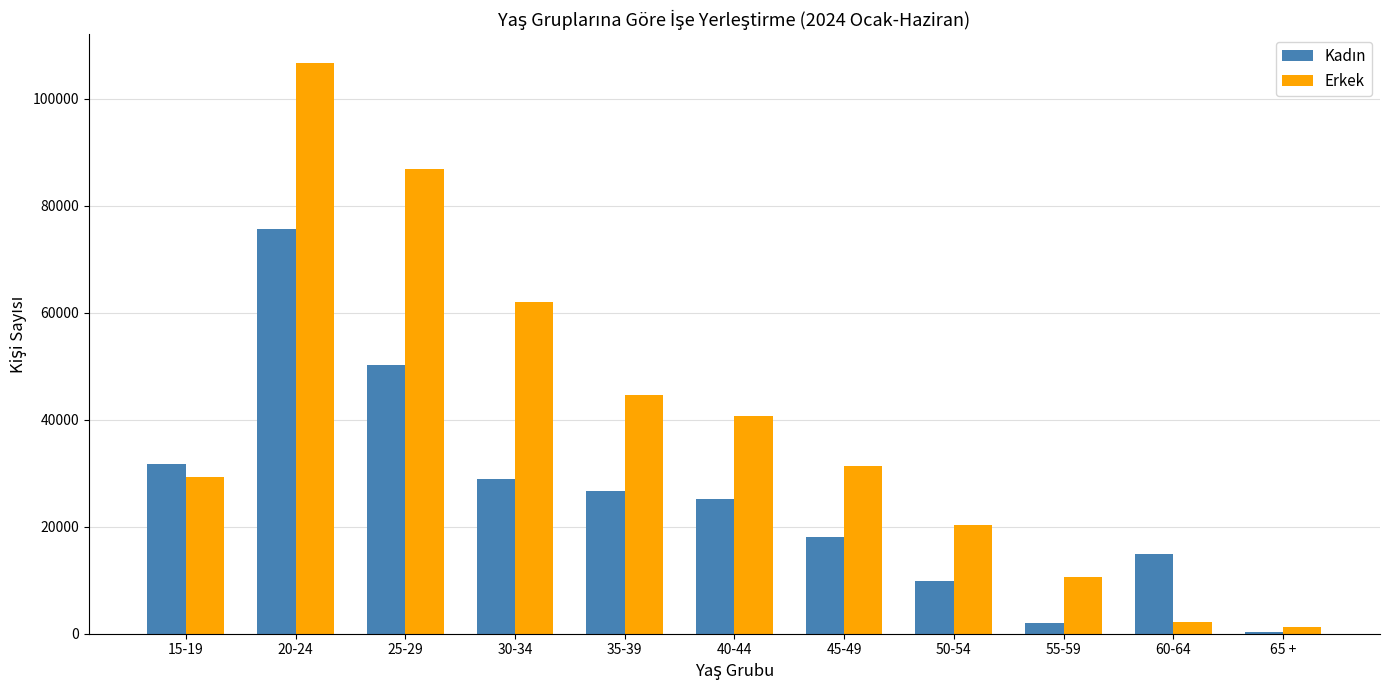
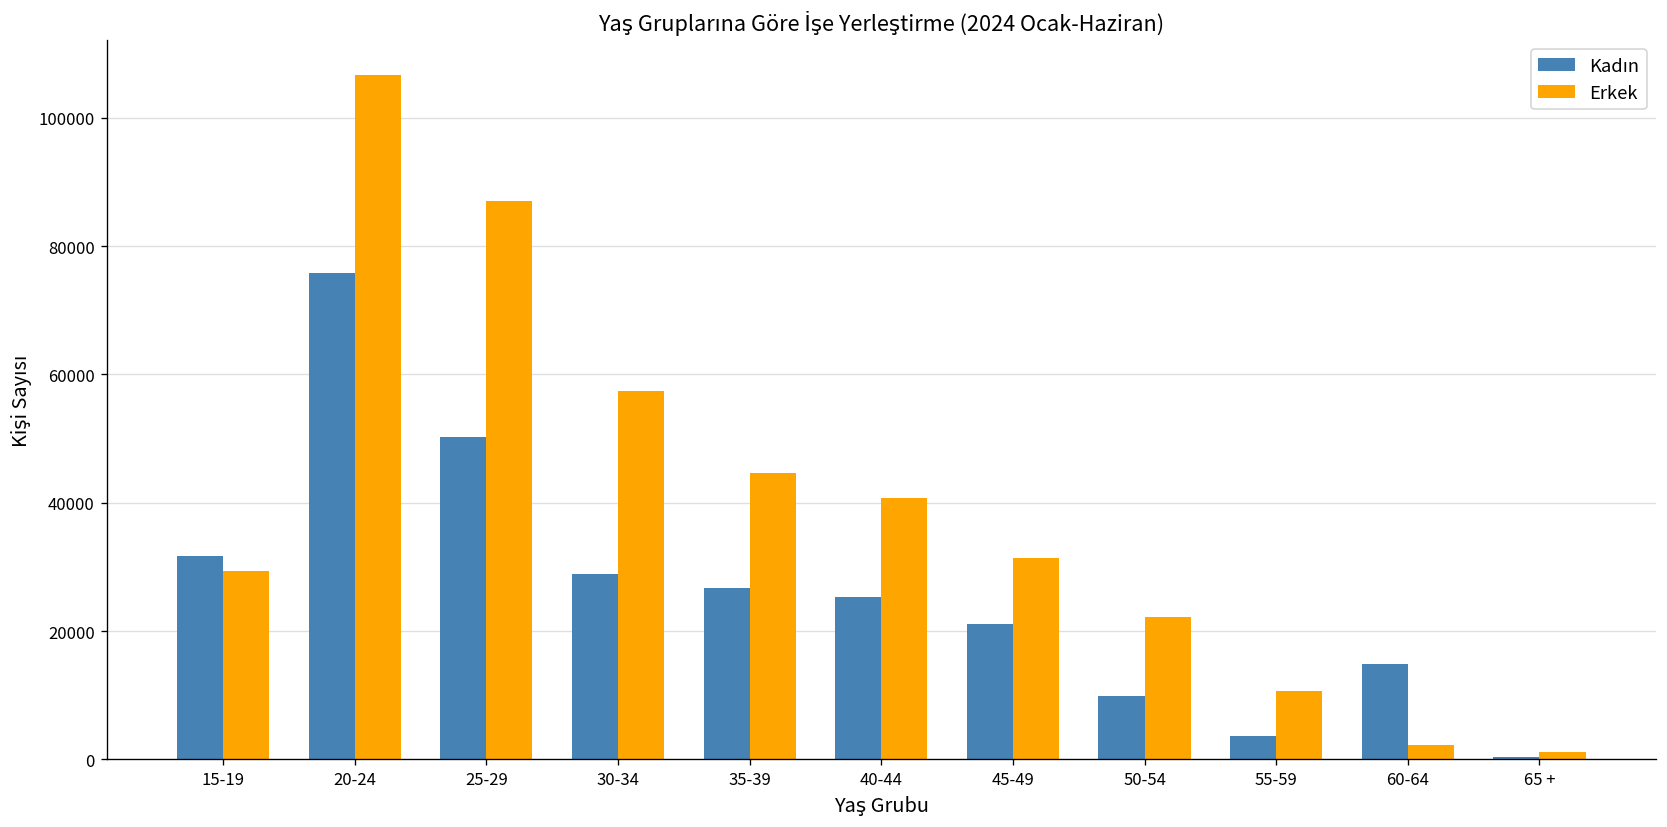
Erkek, 30-34: 62000 -> 57000
Kadın, 45-49: 18000 -> 21000
Erkek, 50-54: 20000 -> 22000
Kadın, 55-59: 2000 -> 4000
